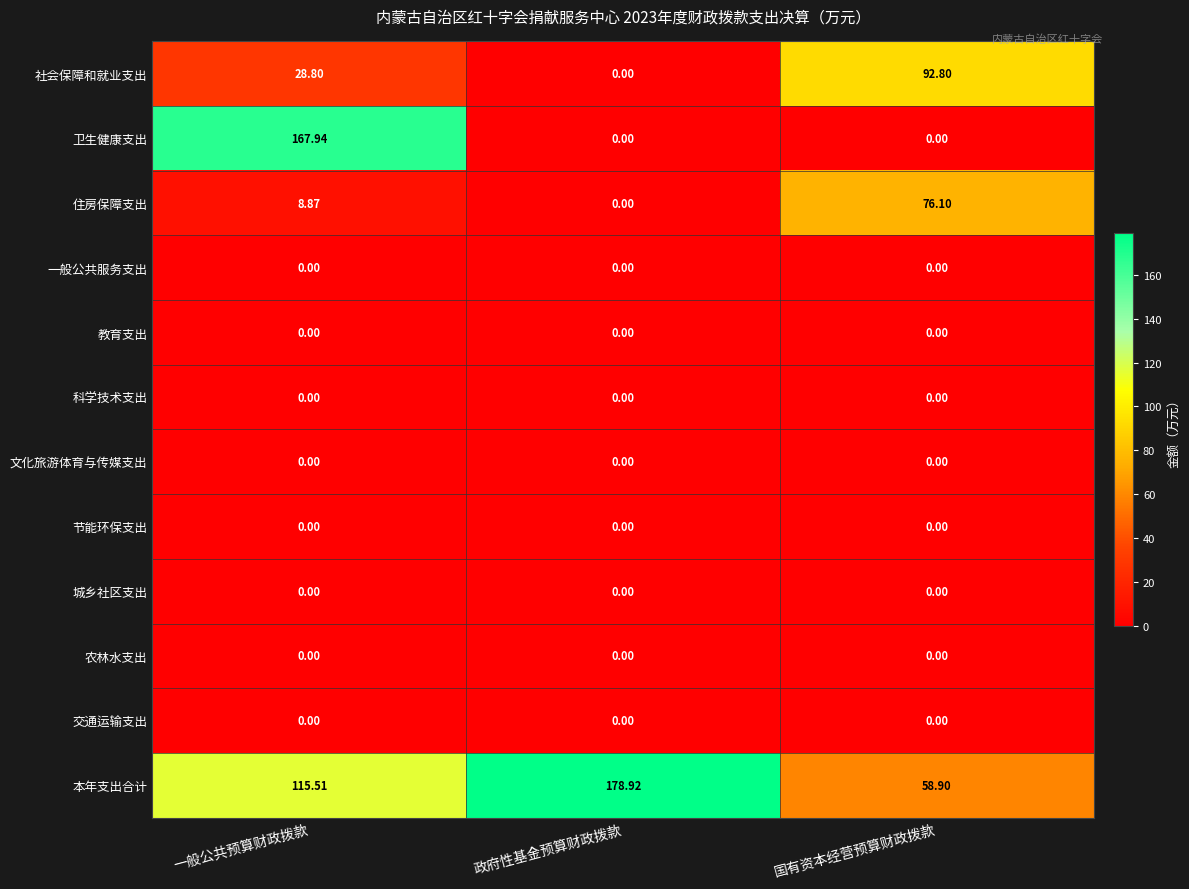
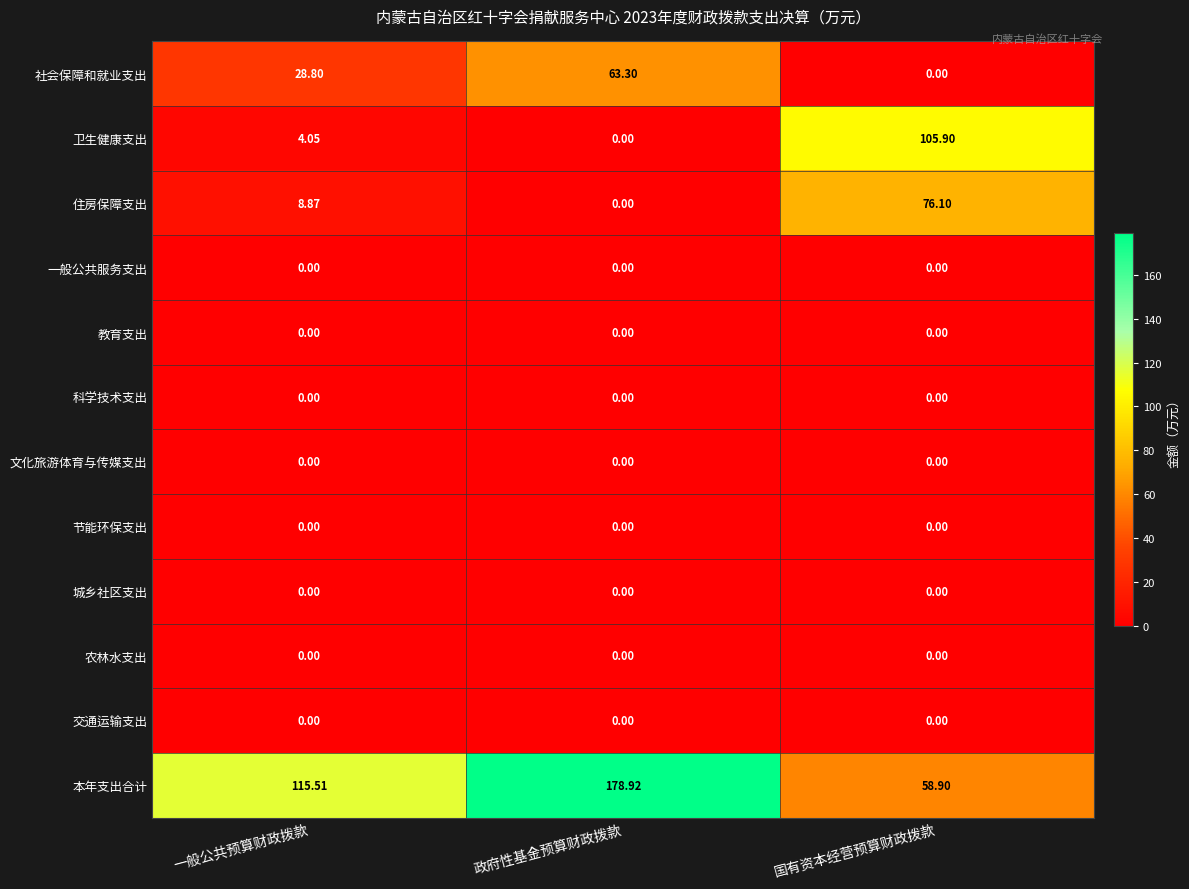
社会保障和就业支出, 政府性基金预算财政拨款: 0.00 -> 63.30
社会保障和就业支出, 国有资本经营预算财政拨款: 92.80 -> 0.00
卫生健康支出, 一般公共预算财政拨款: 167.94 -> 4.05
卫生健康支出, 国有资本经营预算财政拨款: 0.00 -> 105.90
